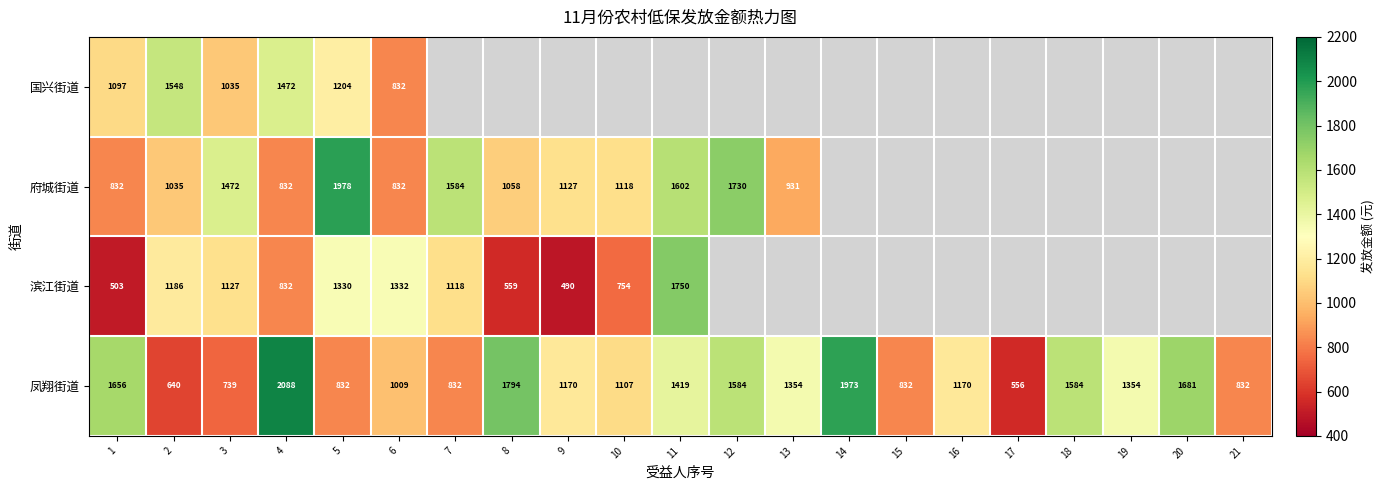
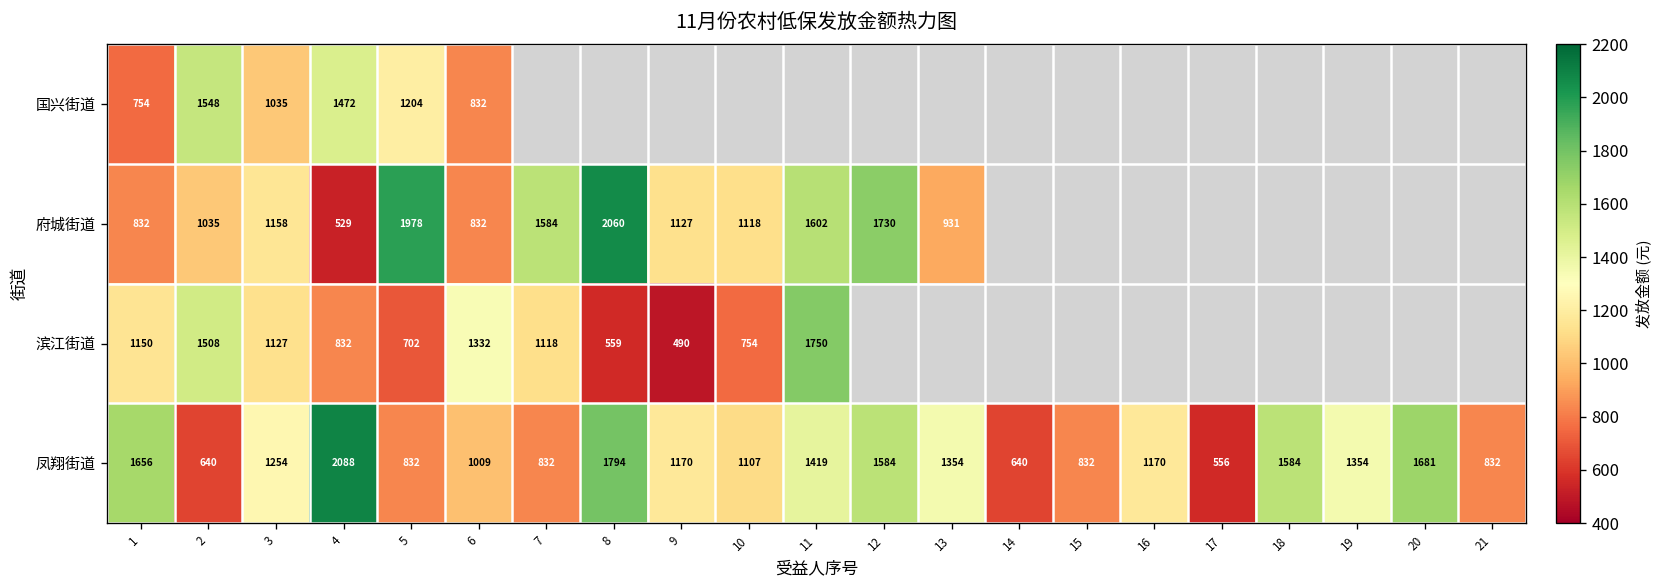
国兴街道, 1: 1097 -> 754
府城街道, 3: 1472 -> 1158
府城街道, 4: 832 -> 529
府城街道, 8: 1058 -> 2060
滨江街道, 1: 503 -> 1150
滨江街道, 2: 1186 -> 1508
滨江街道, 5: 1330 -> 702
凤翔街道, 3: 739 -> 1254
凤翔街道, 14: 1973 -> 640
